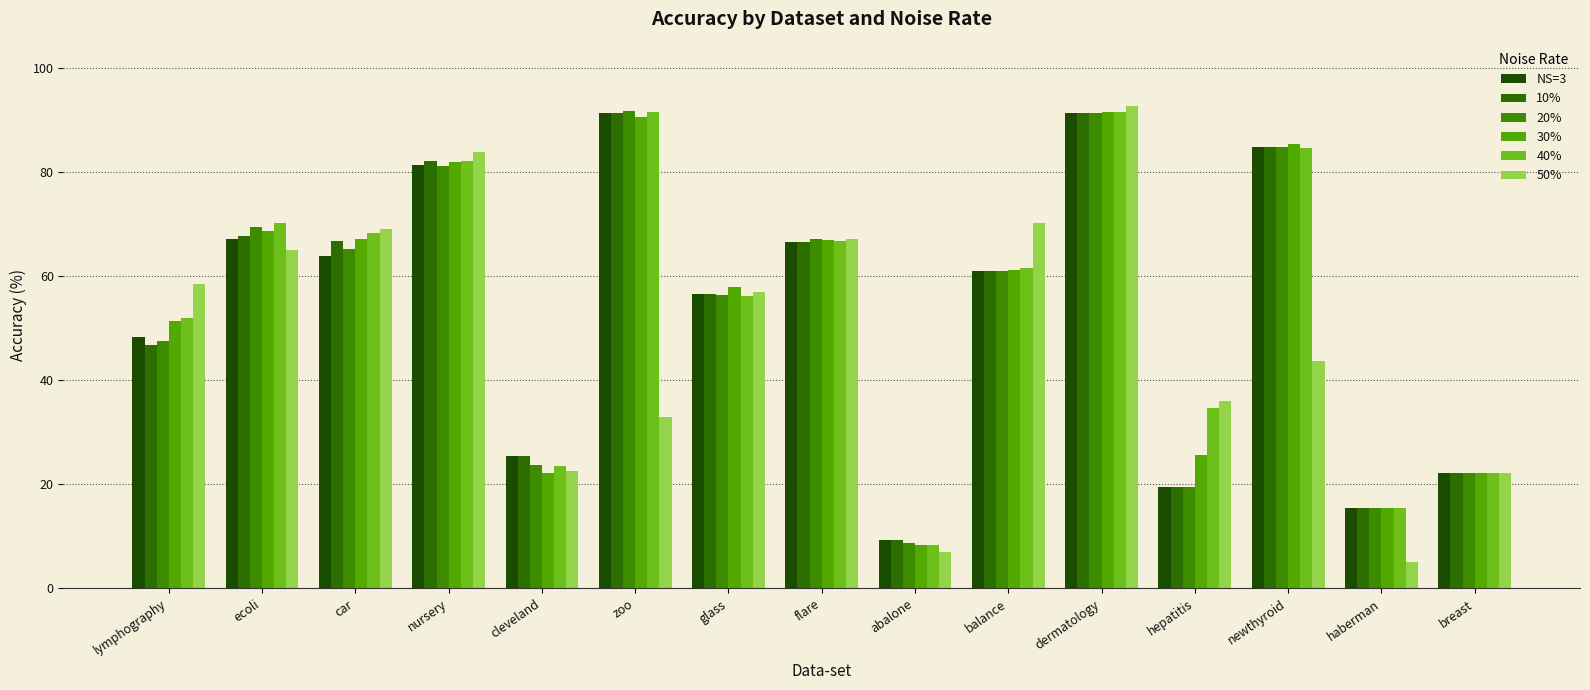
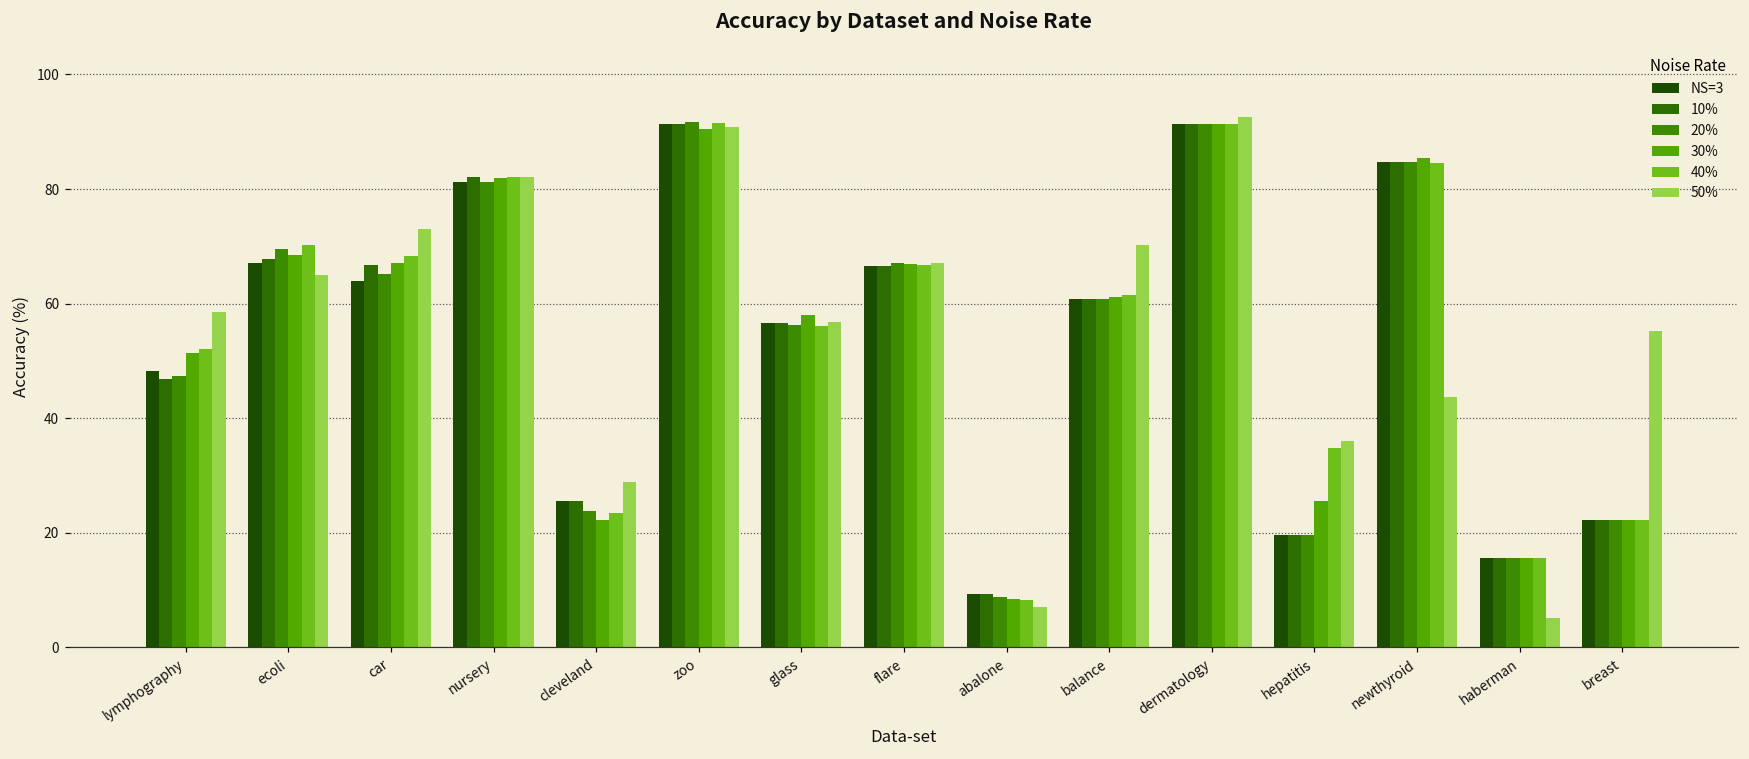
50%, car: 69 -> 73
50%, nursery: 84 -> 82
50%, cleveland: 23 -> 29
50%, zoo: 33 -> 91
50%, breast: 22 -> 55
